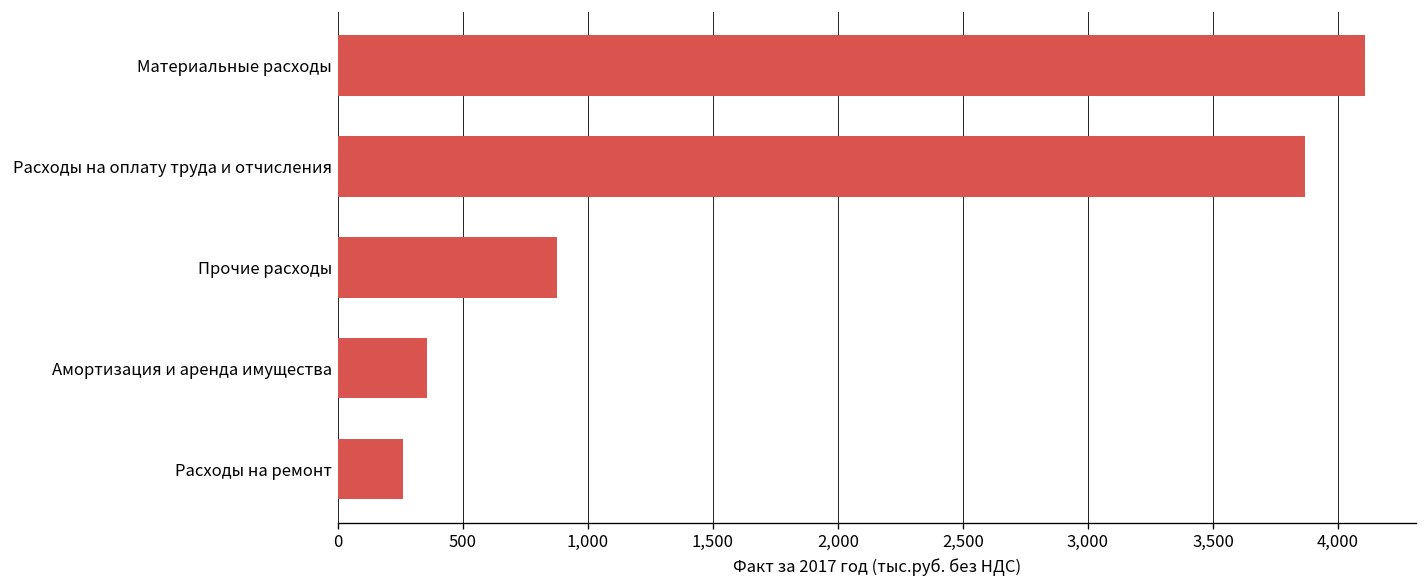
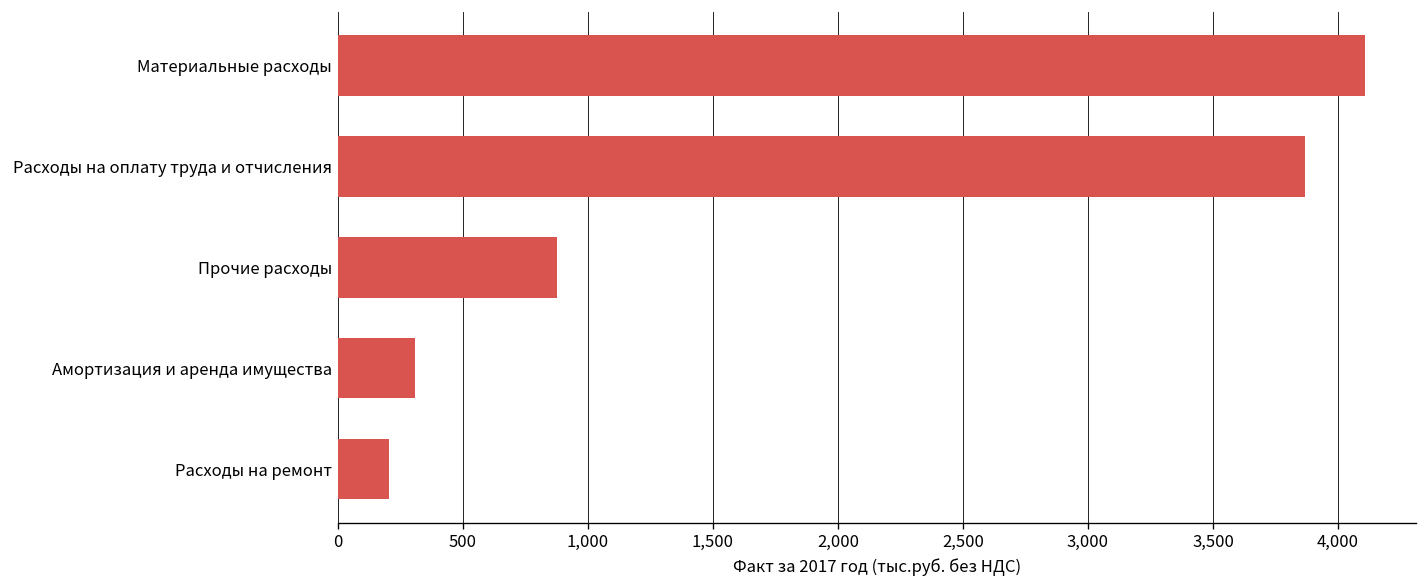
Амортизация и аренда имущества: 360 -> 310
Расходы на ремонт: 260 -> 210
